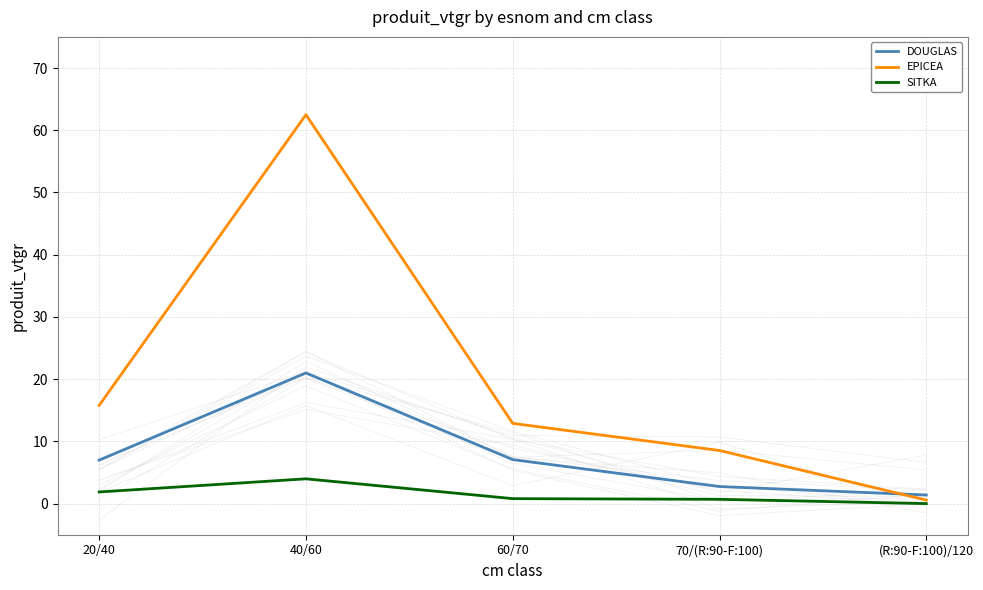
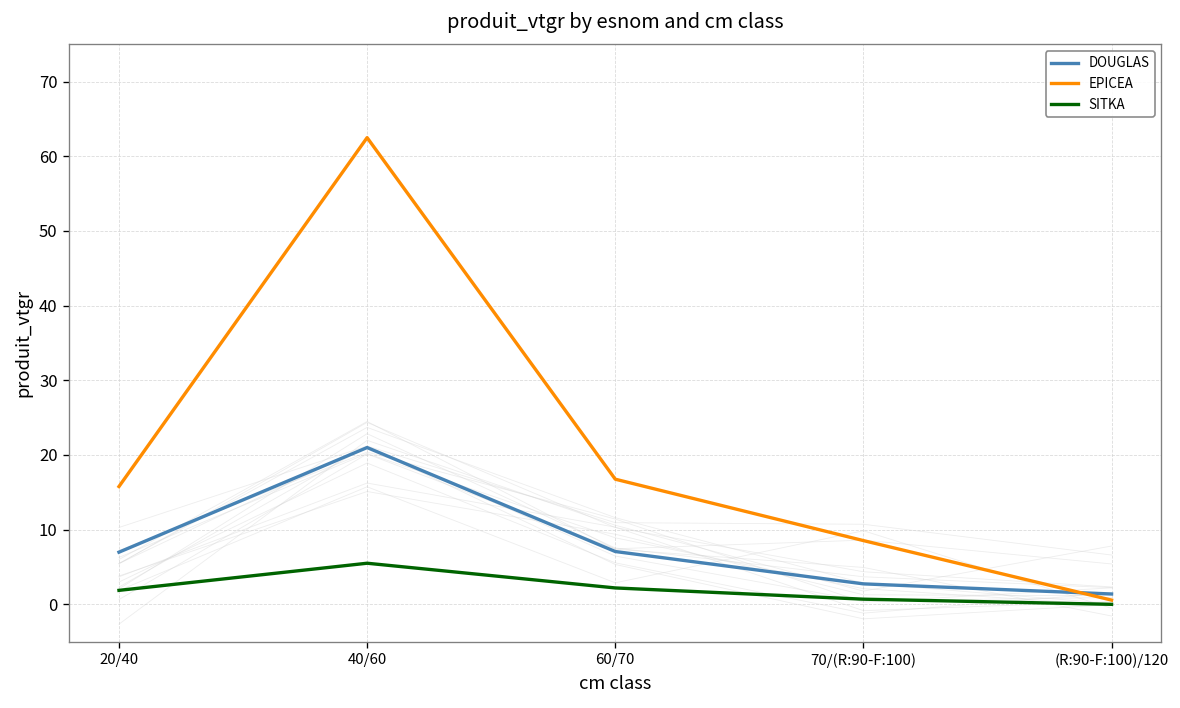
SITKA, 40/60: 4 -> 6
EPICEA, 60/70: 13 -> 17
SITKA, 60/70: 1 -> 2
